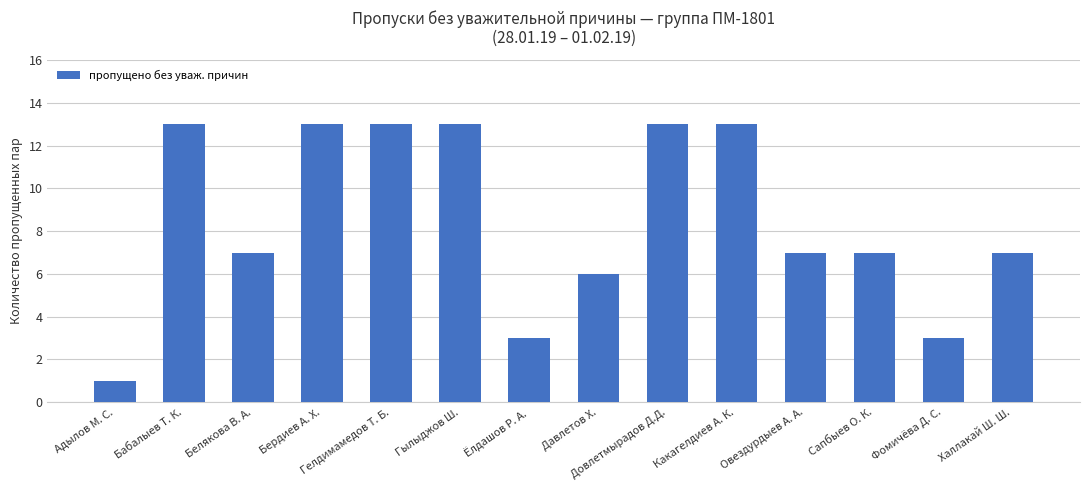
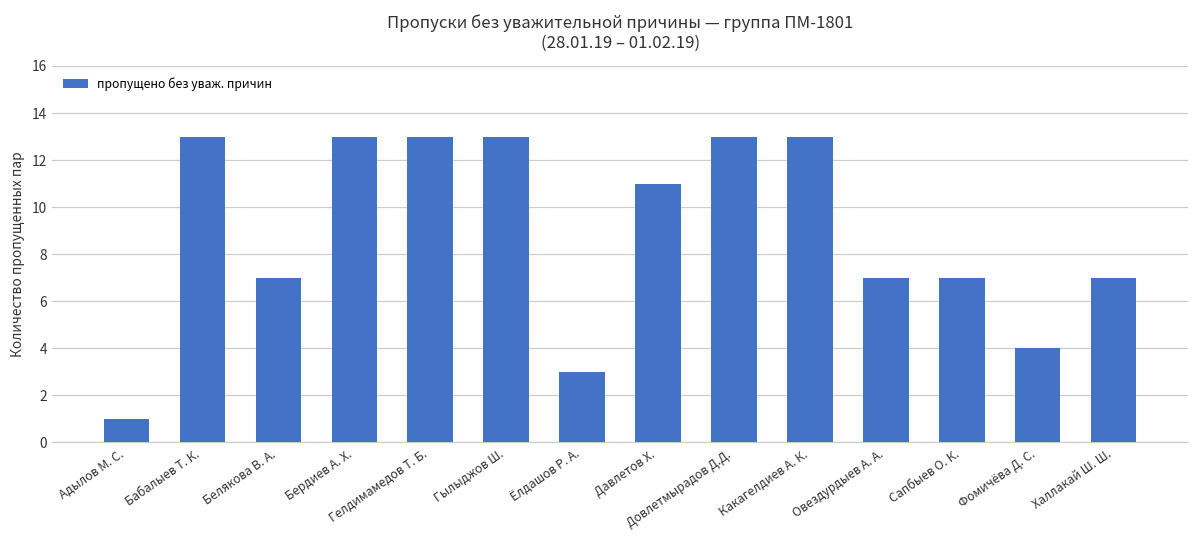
Давлетов Х.: 6 -> 11
Фомичёва Д. С.: 3 -> 4
